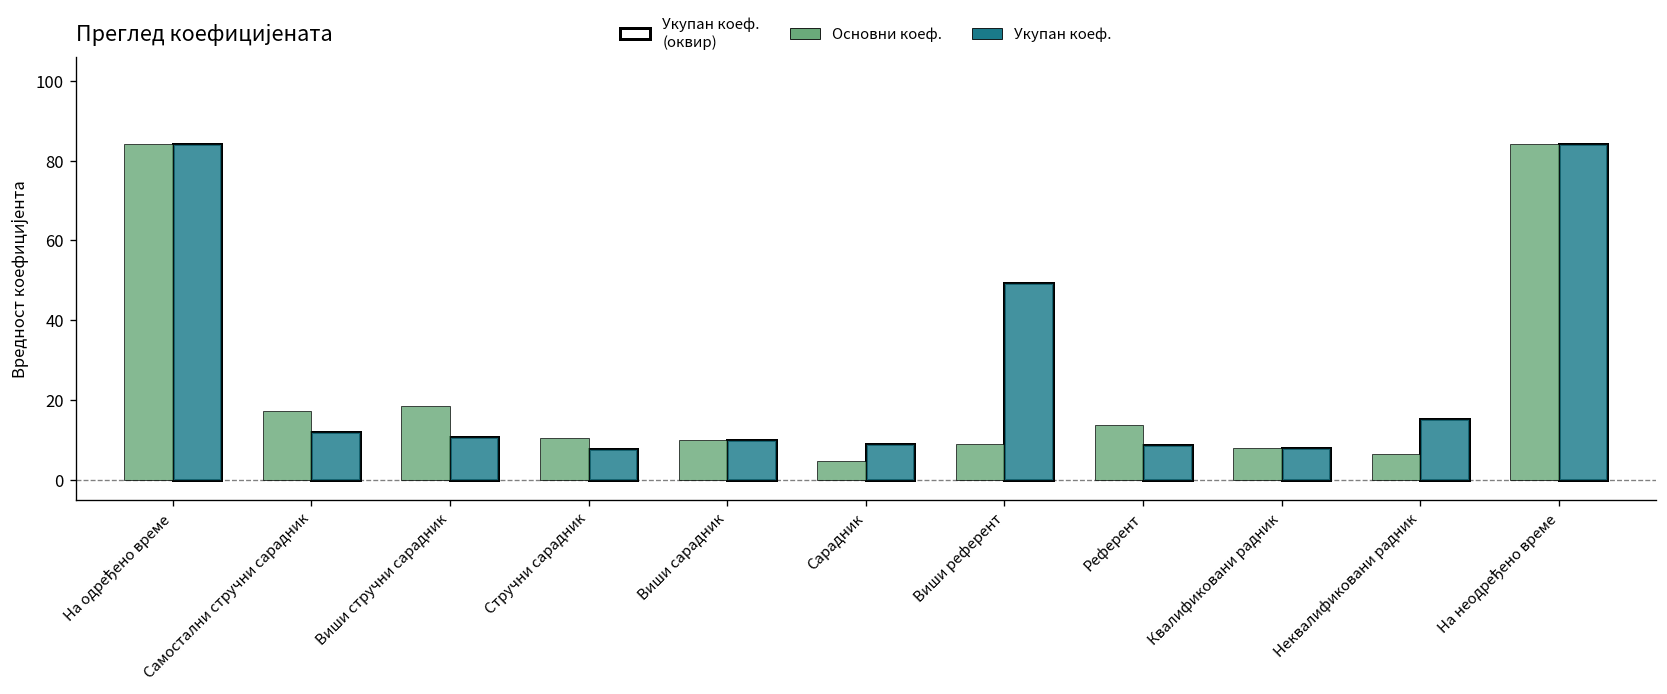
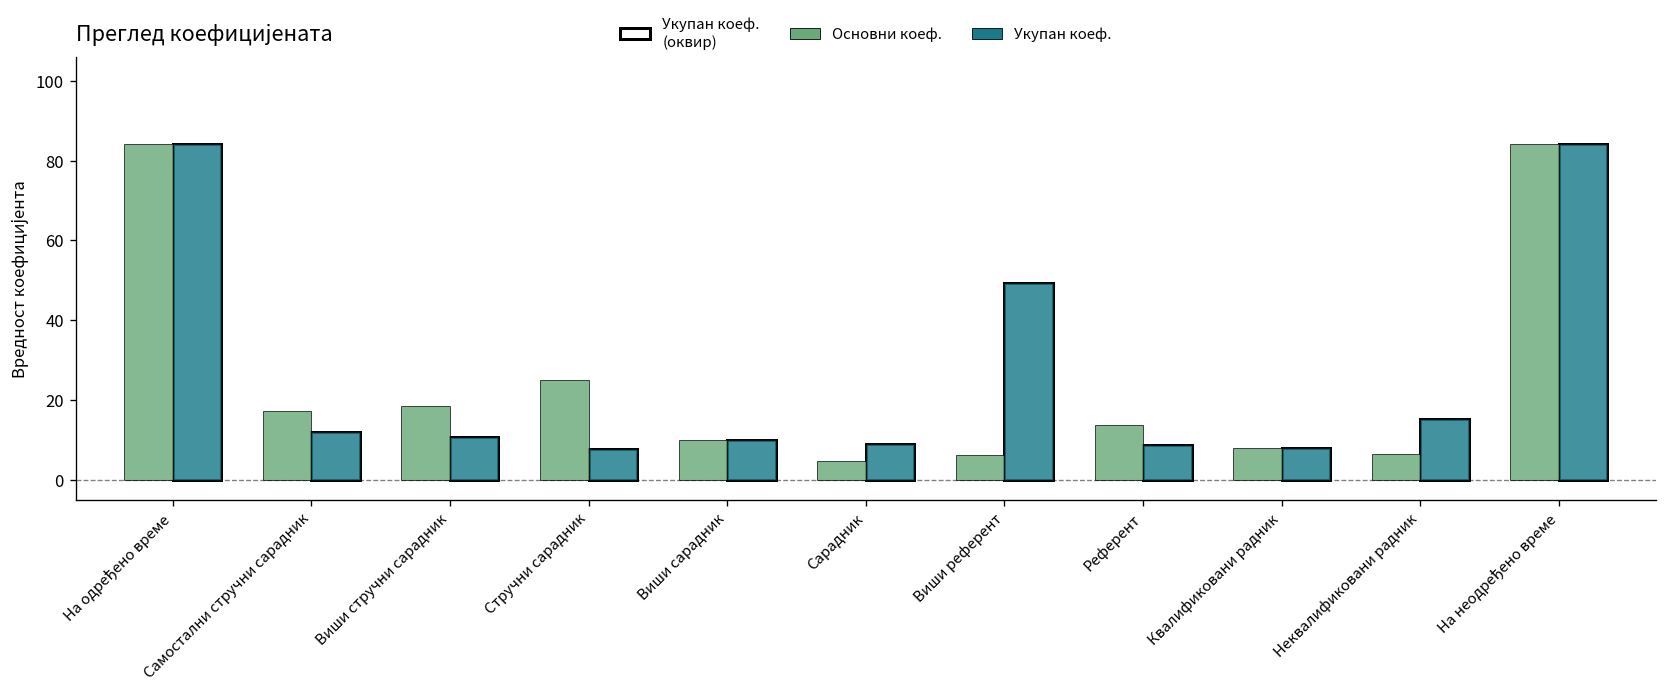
Основни коеф., Стручни сарадник: 10 -> 25
Основни коеф., Виши референт: 9 -> 6
